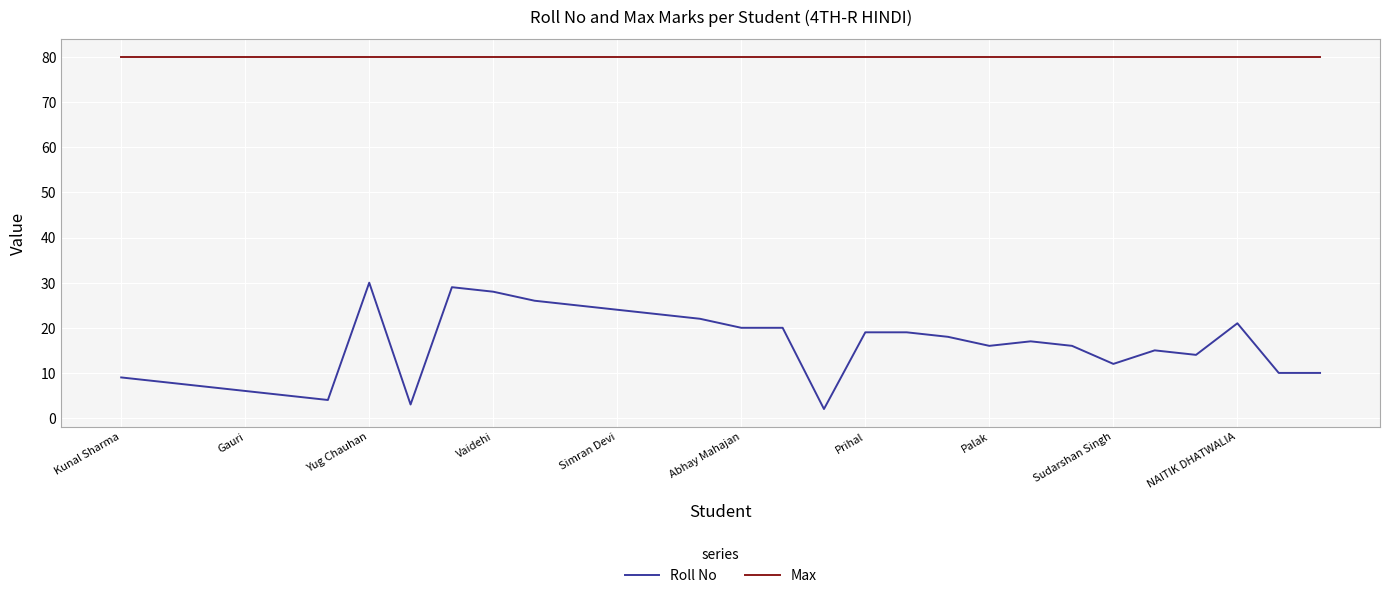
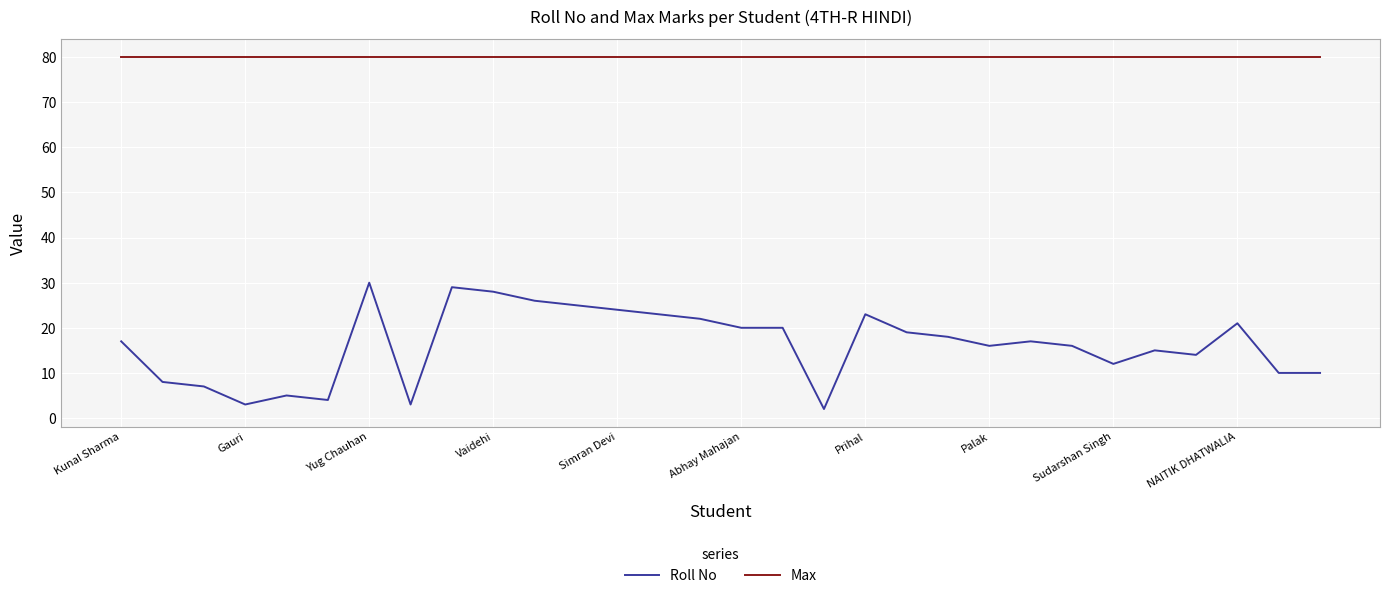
Roll No, Kunal Sharma: 9 -> 17
Roll No, Gauri: 6 -> 3
Roll No, Prihal: 19 -> 23
